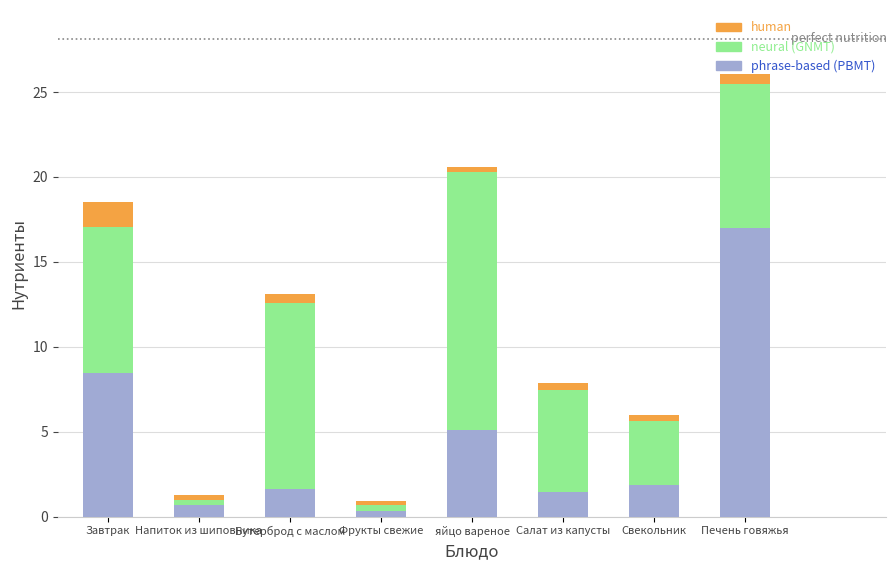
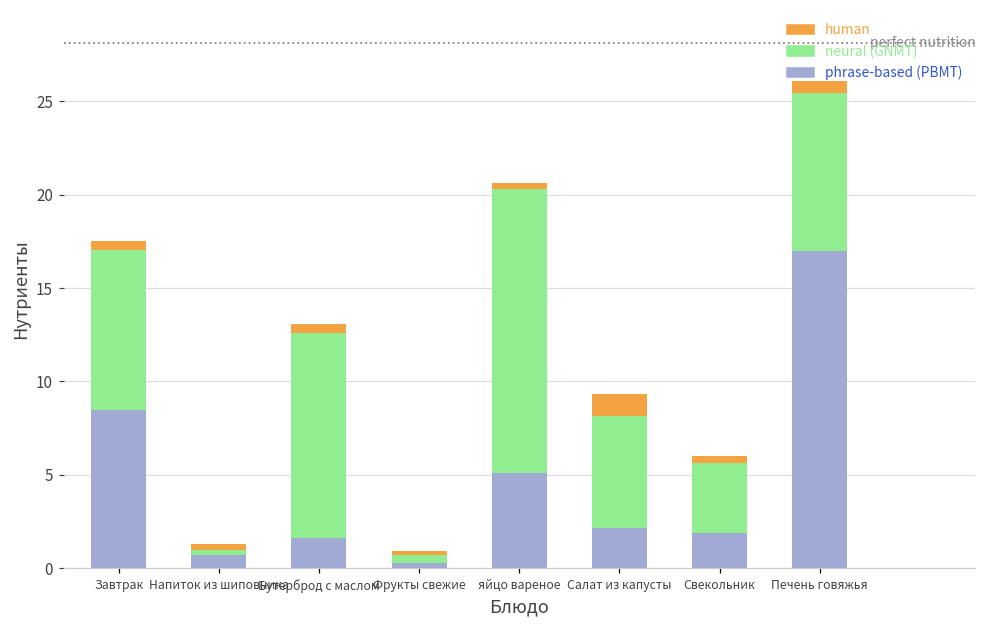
human, Завтрак: 1.5 -> 0.5
phrase-based (PBMT), Салат из капусты: 1.5 -> 2.1
human, Салат из капусты: 0.4 -> 1.2
